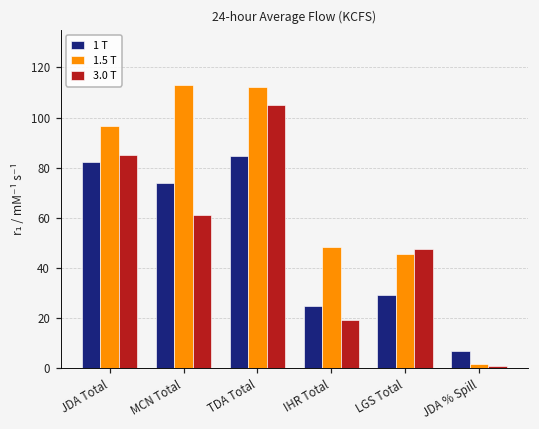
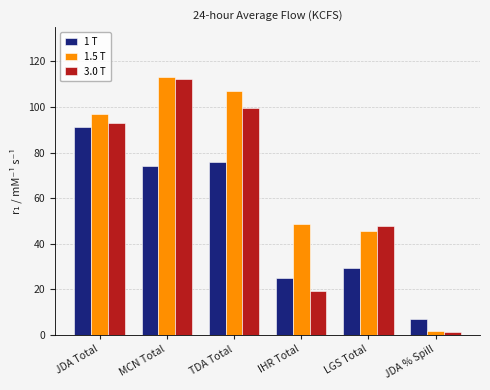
1 T, JDA Total: 82 -> 91
3.0 T, JDA Total: 85 -> 93
3.0 T, MCN Total: 61 -> 112
1 T, TDA Total: 85 -> 76
1.5 T, TDA Total: 112 -> 107
3.0 T, TDA Total: 105 -> 100
